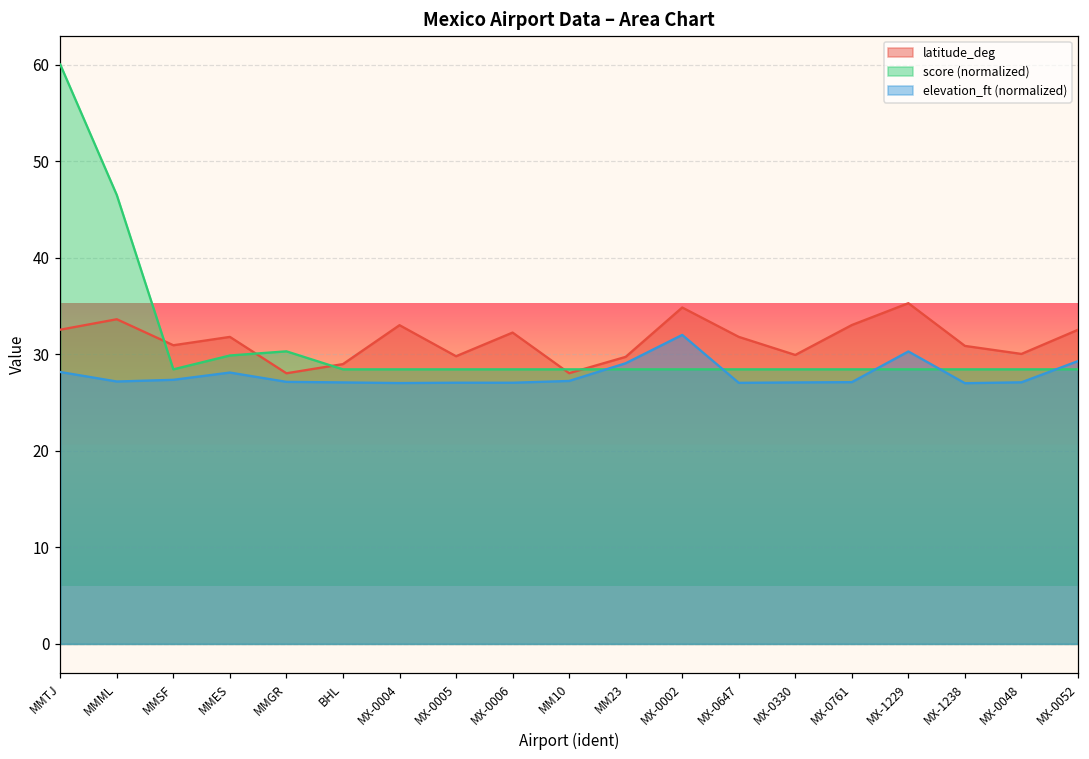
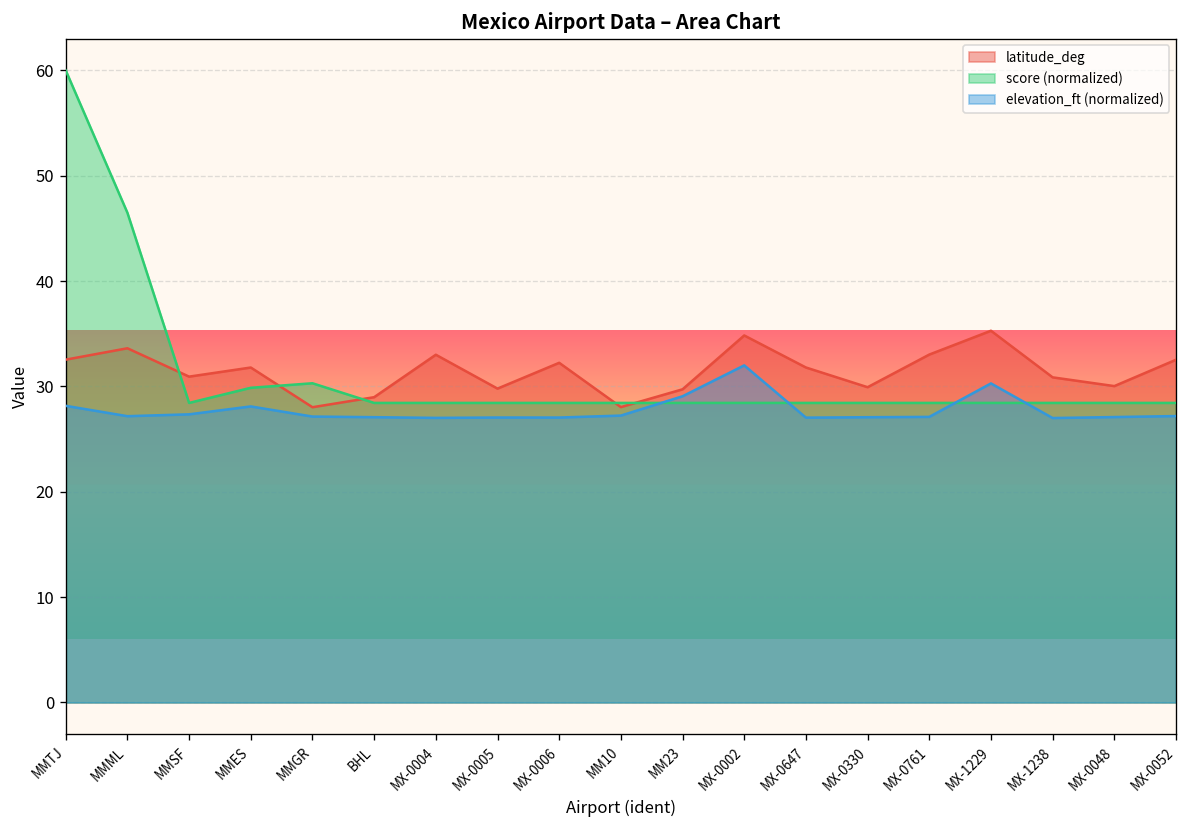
elevation_ft (normalized), MX-0052: 29 -> 27
